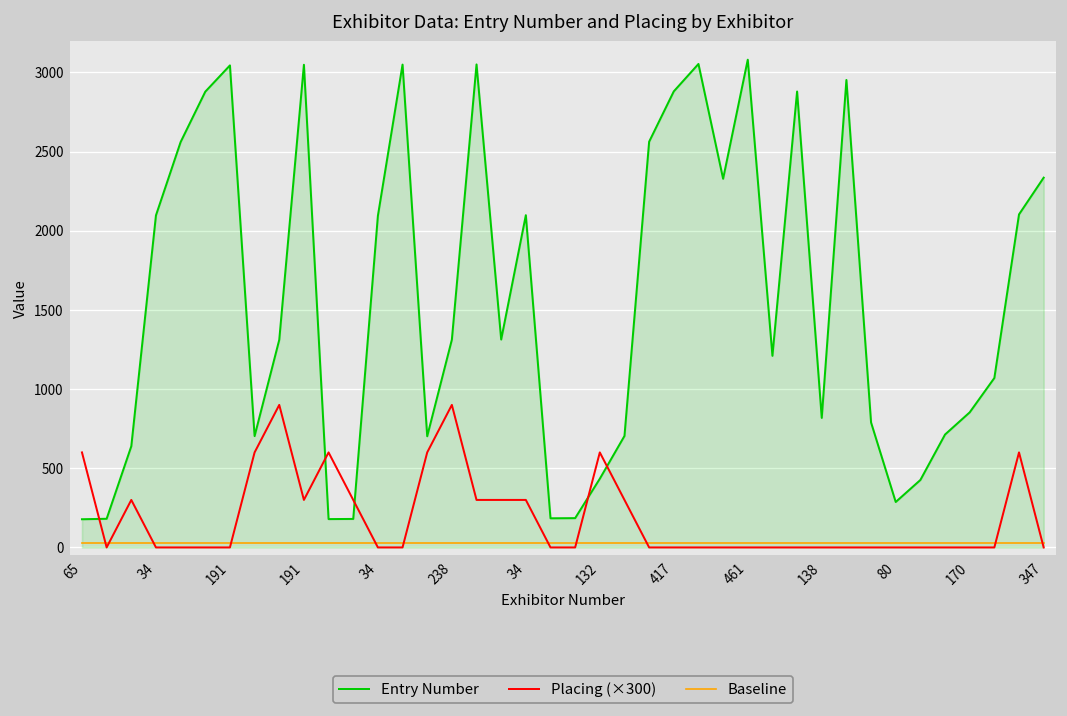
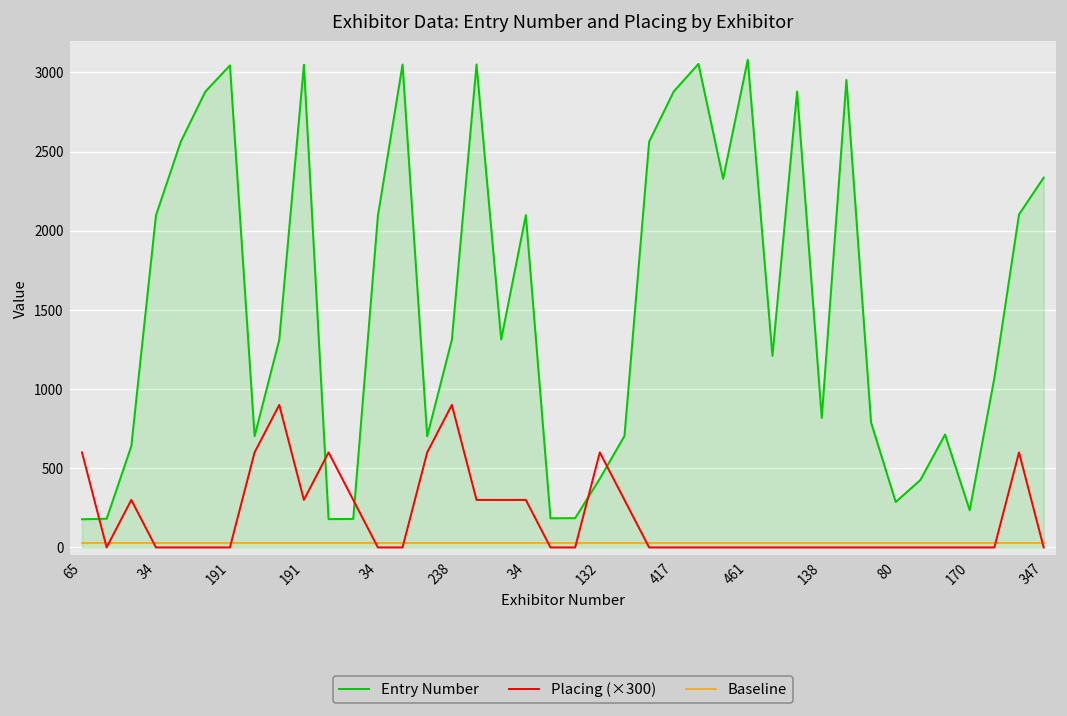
Entry Number, 170: 850 -> 240
